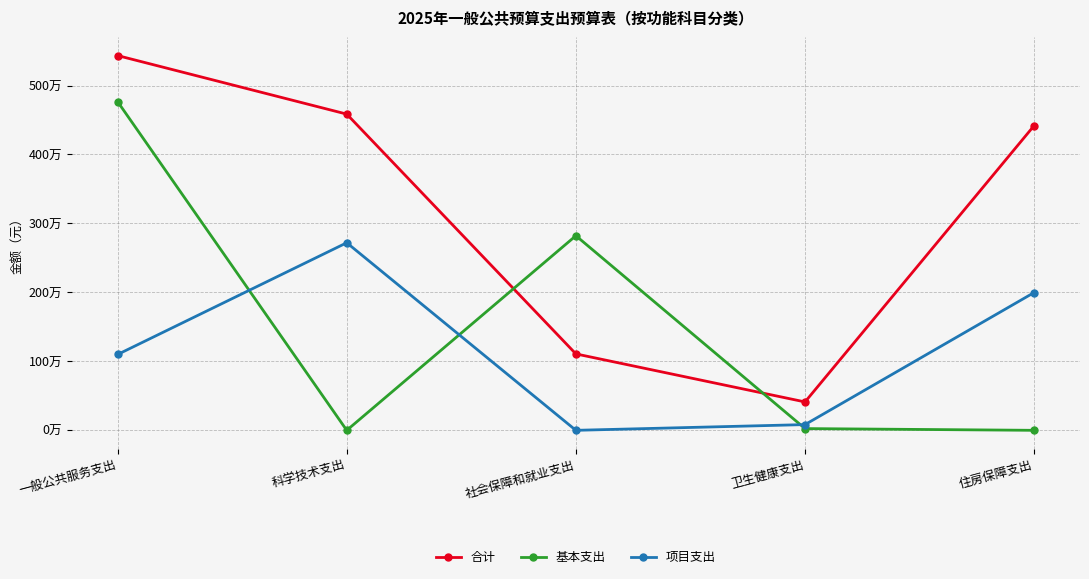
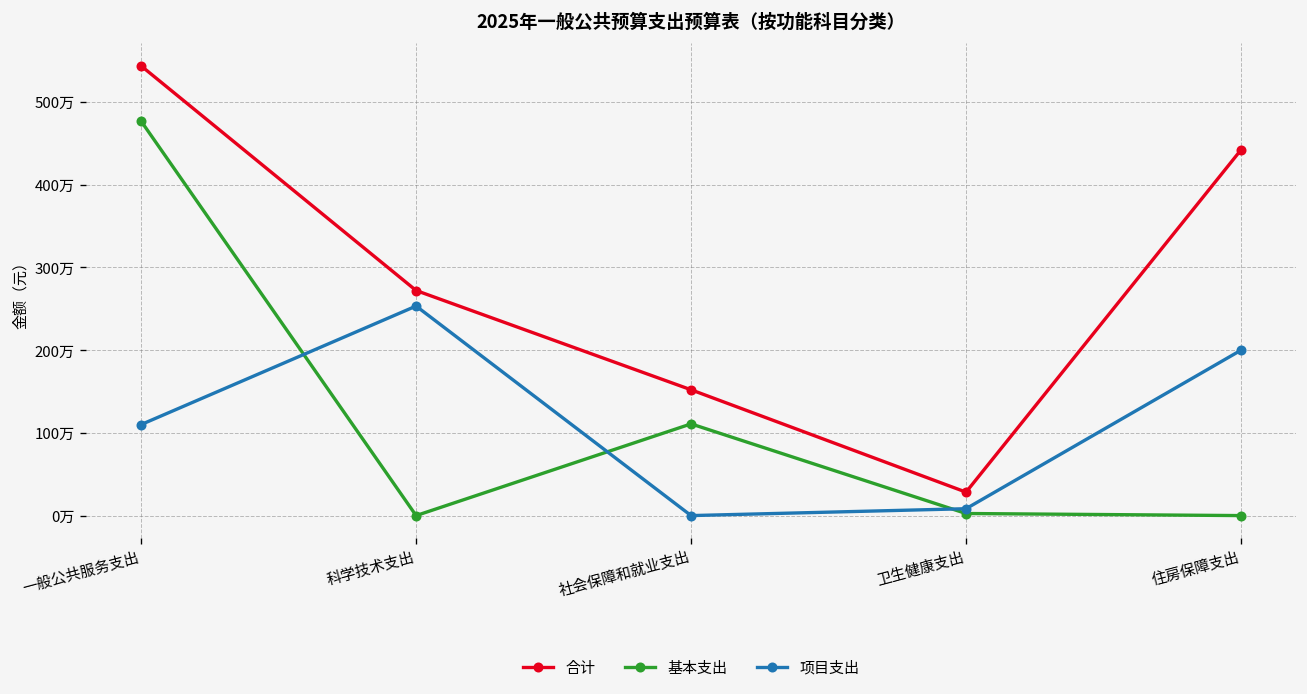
合计, 科学技术支出: 460万 -> 270万
项目支出, 科学技术支出: 270万 -> 250万
合计, 社会保障和就业支出: 110万 -> 150万
基本支出, 社会保障和就业支出: 280万 -> 110万
合计, 卫生健康支出: 40万 -> 30万
